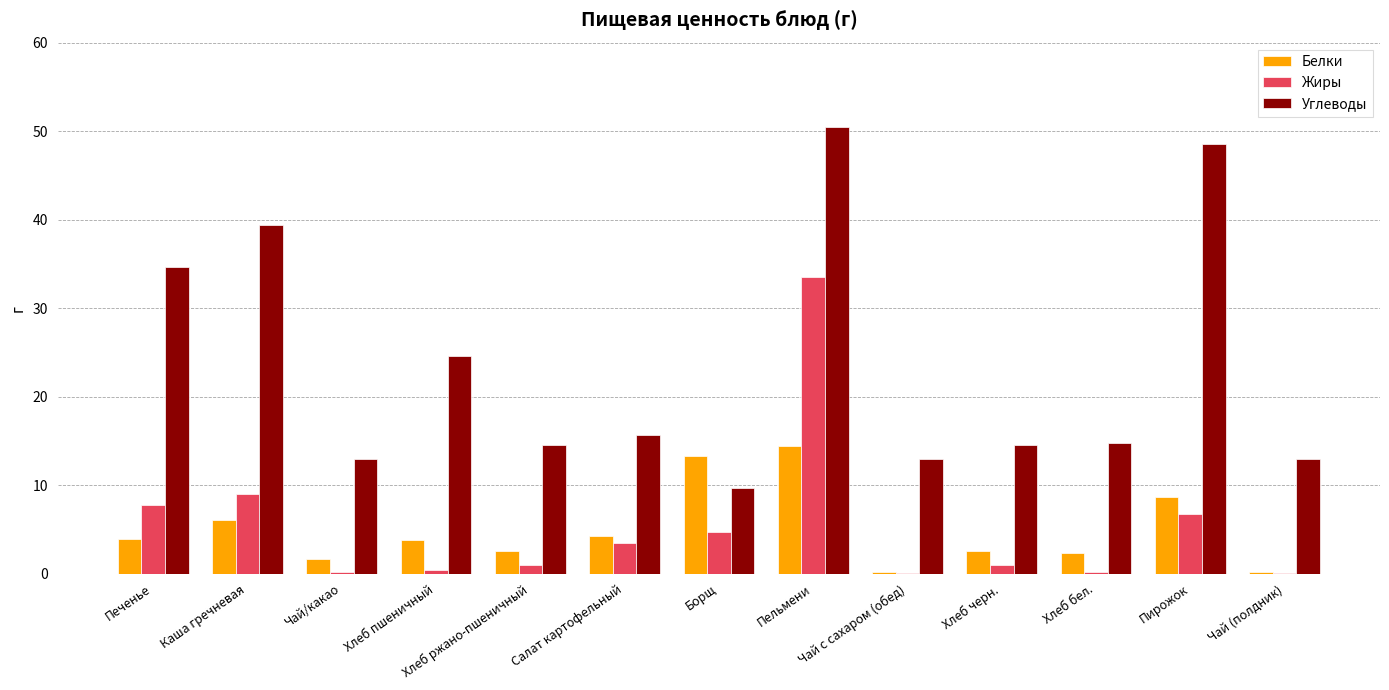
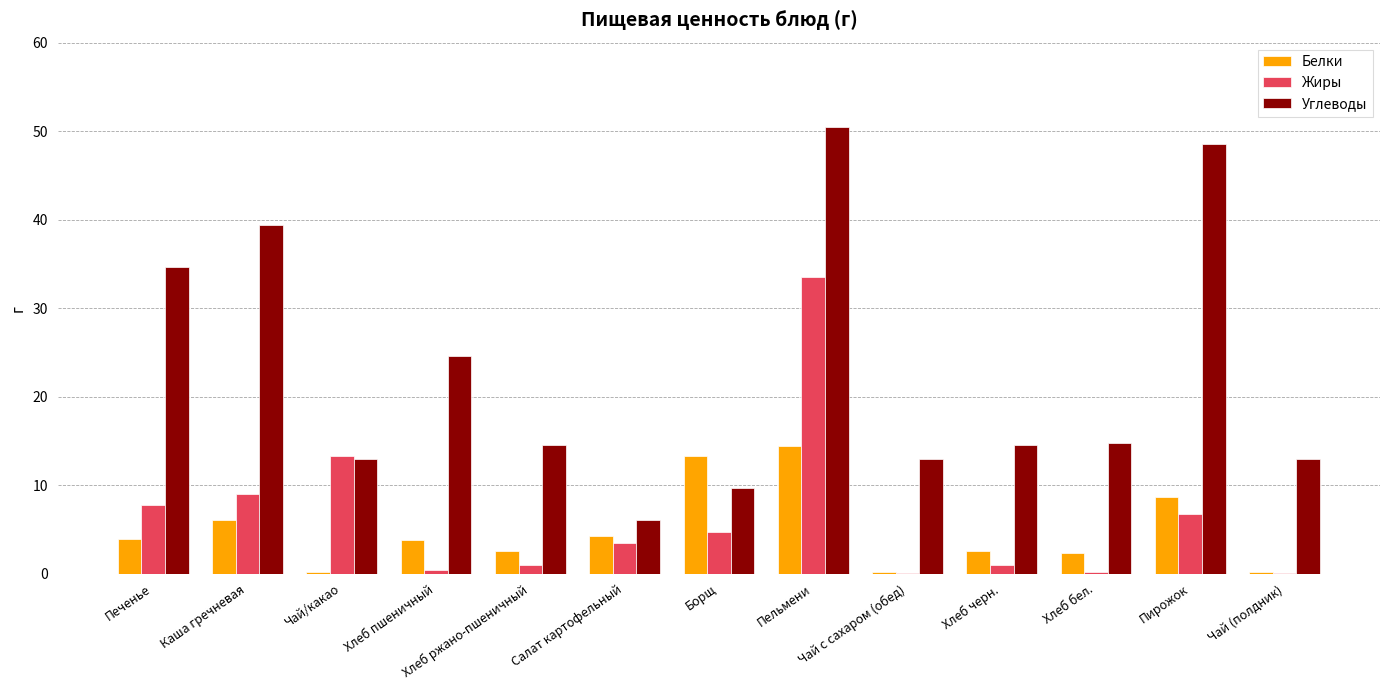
Белки, Чай/какао: 2 -> 0
Жиры, Чай/какао: 0 -> 13
Углеводы, Салат картофельный: 16 -> 6
